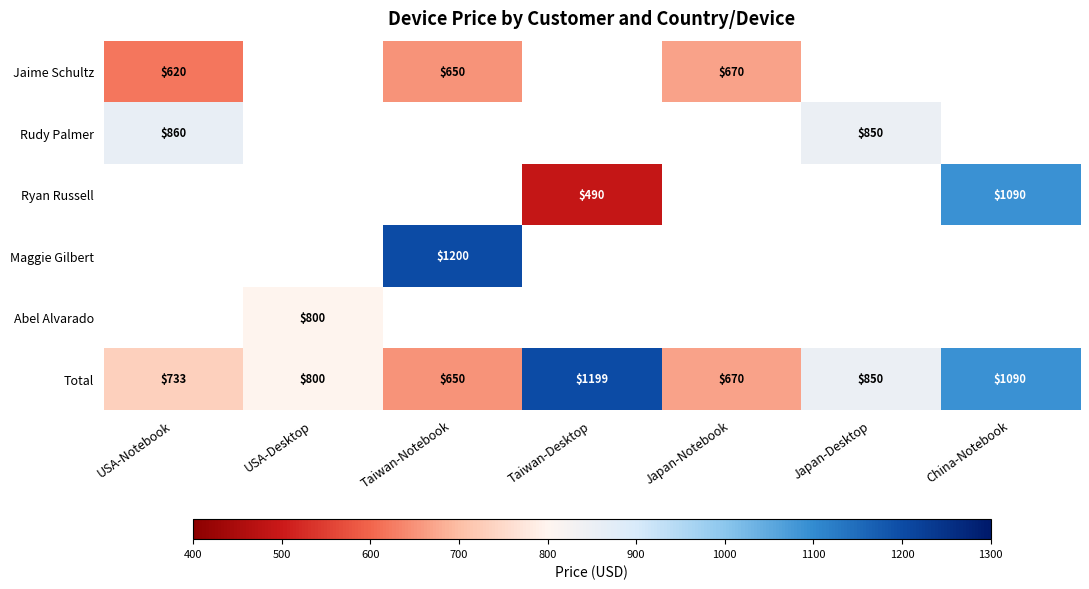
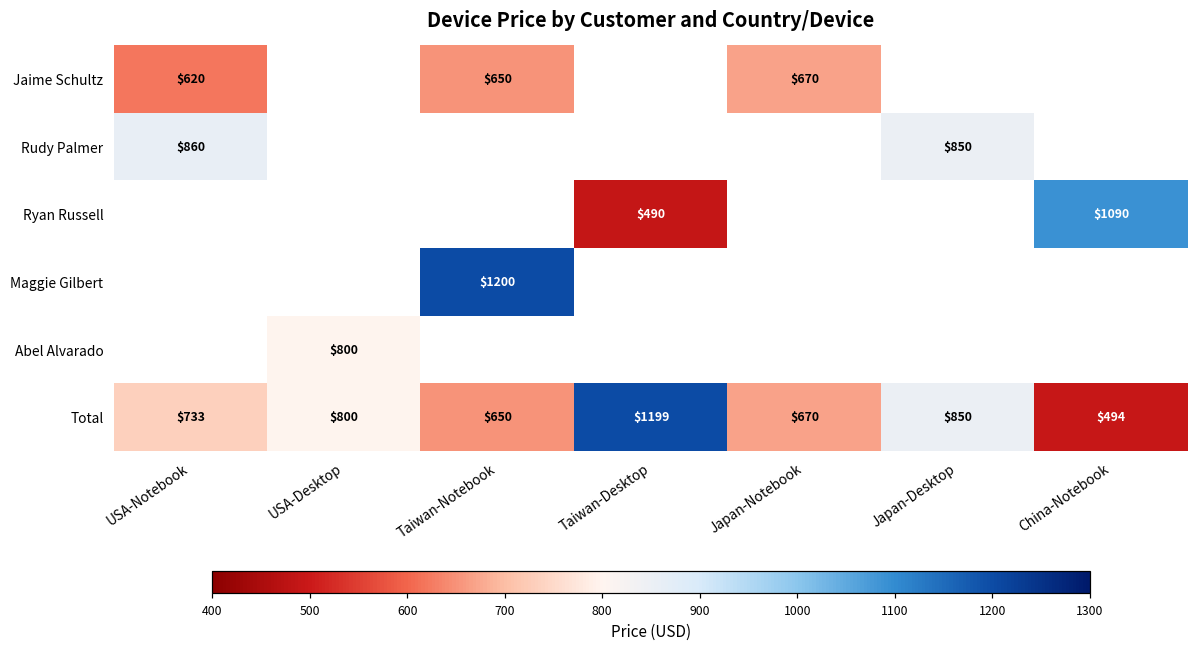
Total, China-Notebook: $1090 -> $494
